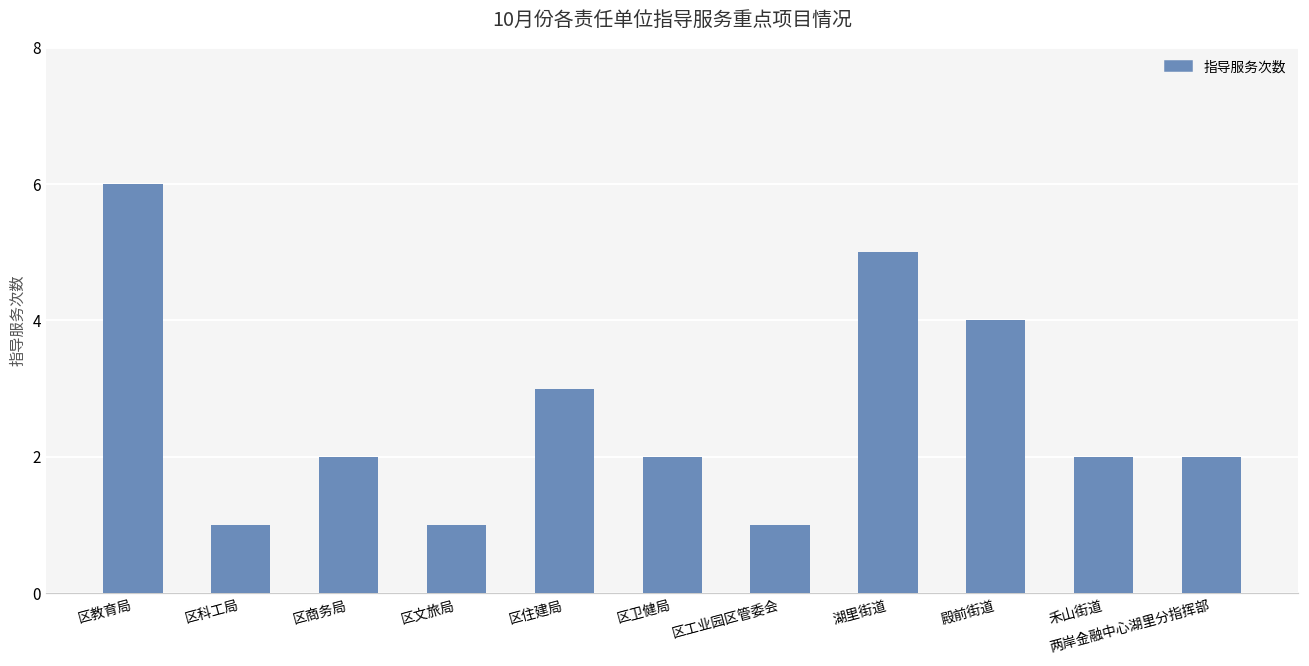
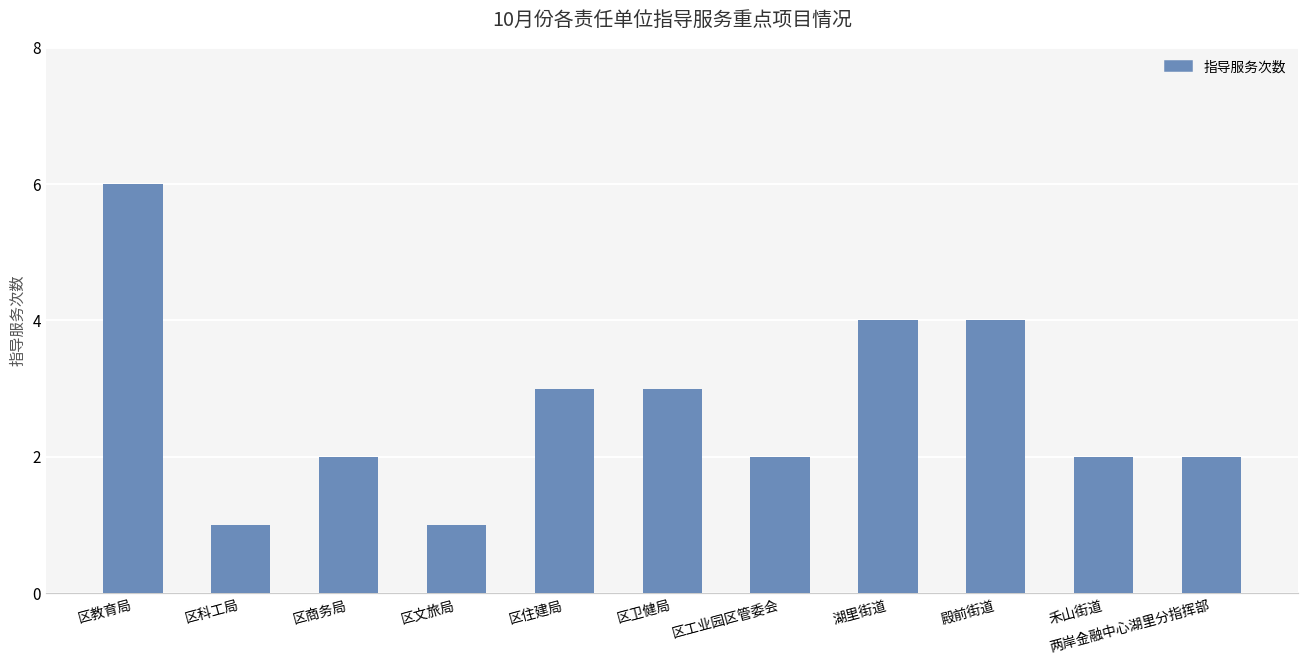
区卫健局: 2 -> 3
区工业园区管委会: 1 -> 2
湖里街道: 5 -> 4
